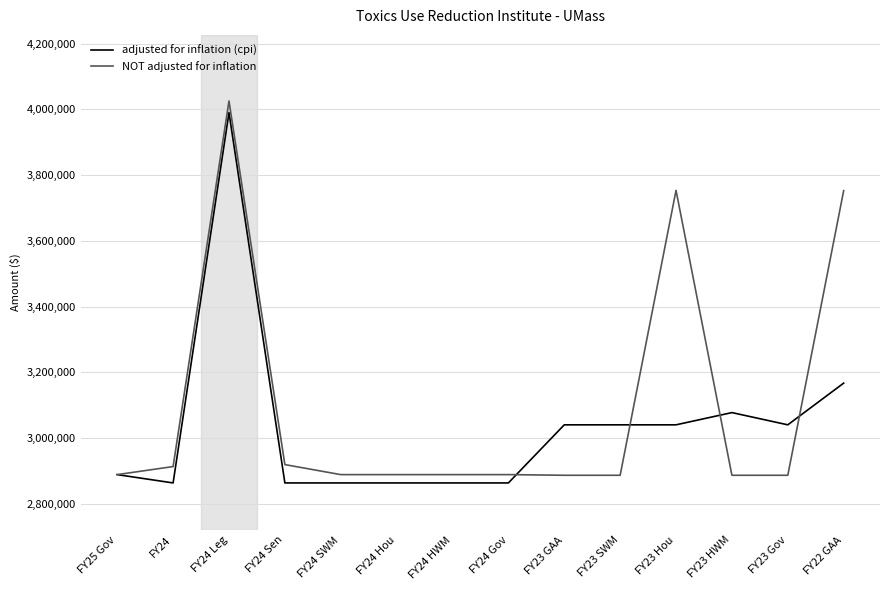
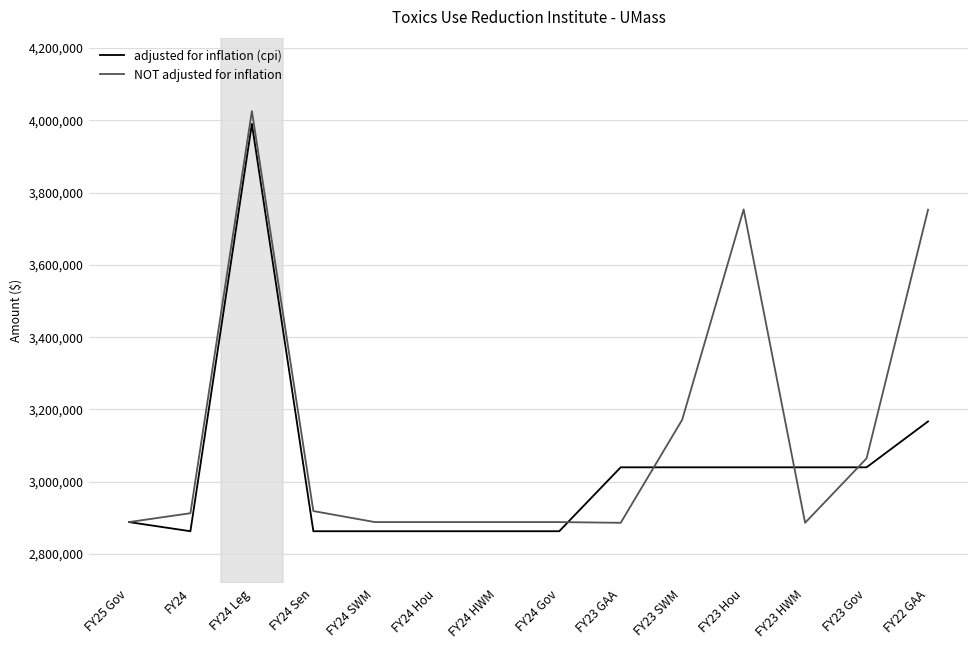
NOT adjusted for inflation, FY23 SWM: 2,890,000 -> 3,170,000
adjusted for inflation (cpi), FY23 HWM: 3,080,000 -> 3,040,000
NOT adjusted for inflation, FY23 Gov: 2,890,000 -> 3,060,000
